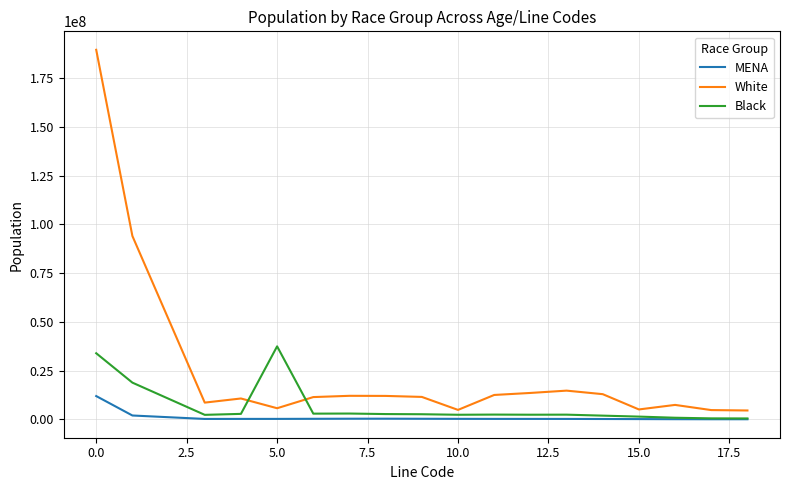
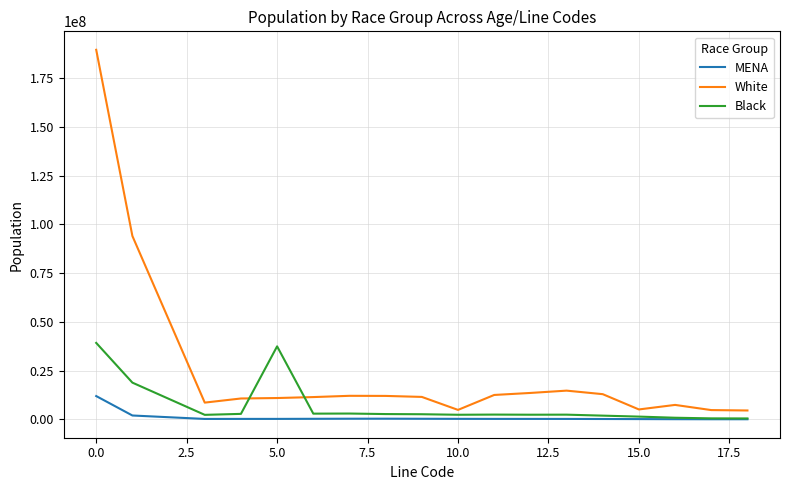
Black, 0.0: 34000000 -> 39000000
White, 5.0: 6000000 -> 11000000
